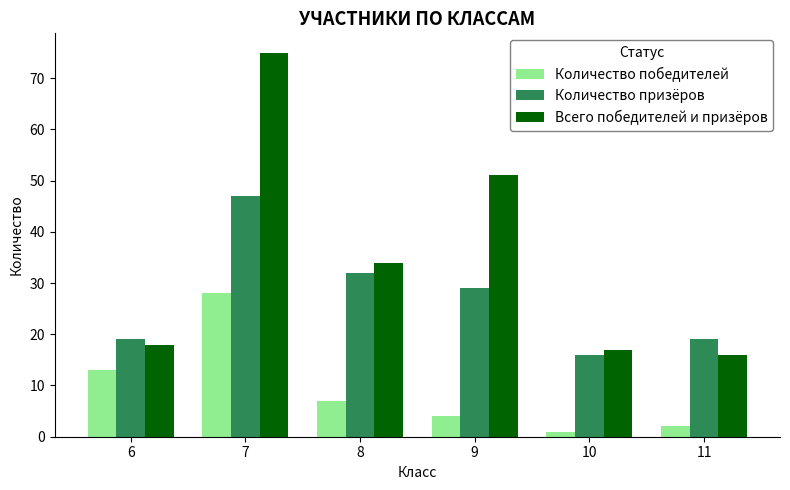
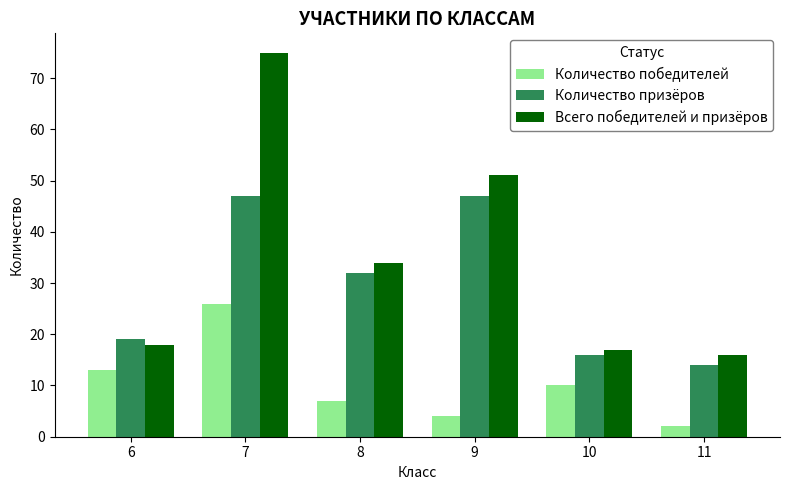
Количество победителей, 7: 28 -> 26
Количество призёров, 9: 29 -> 47
Количество победителей, 10: 1 -> 10
Количество призёров, 11: 19 -> 14
